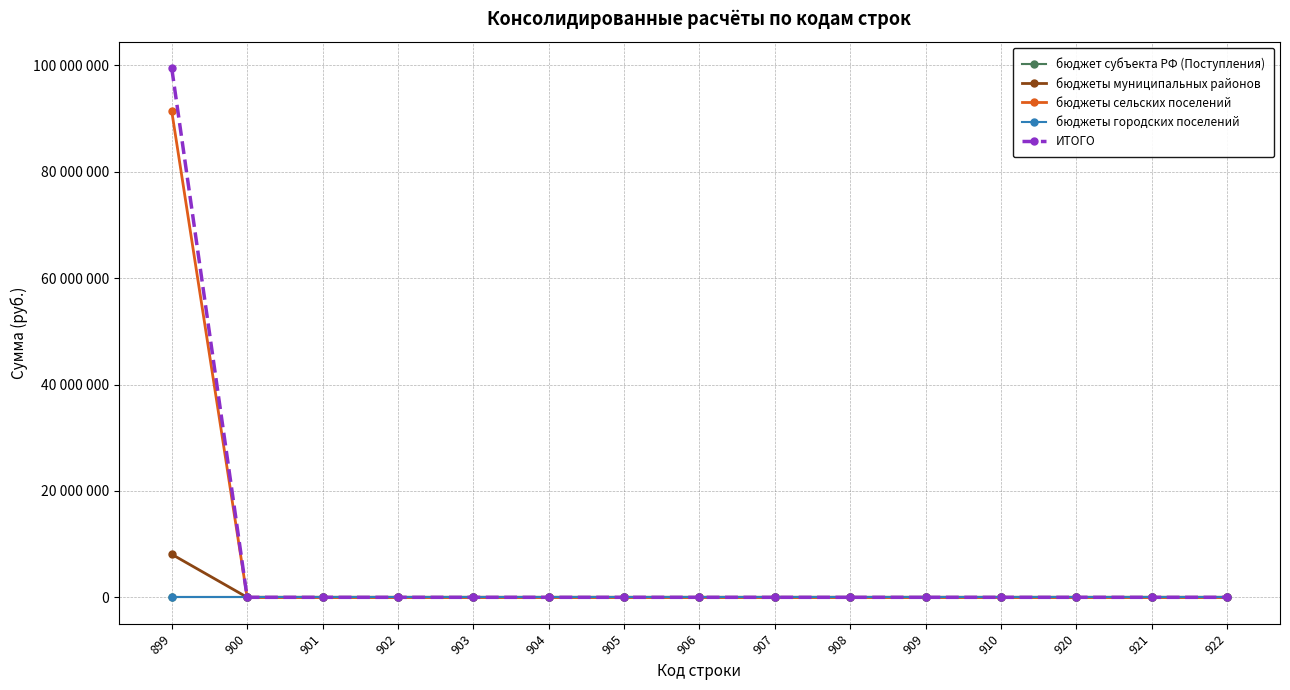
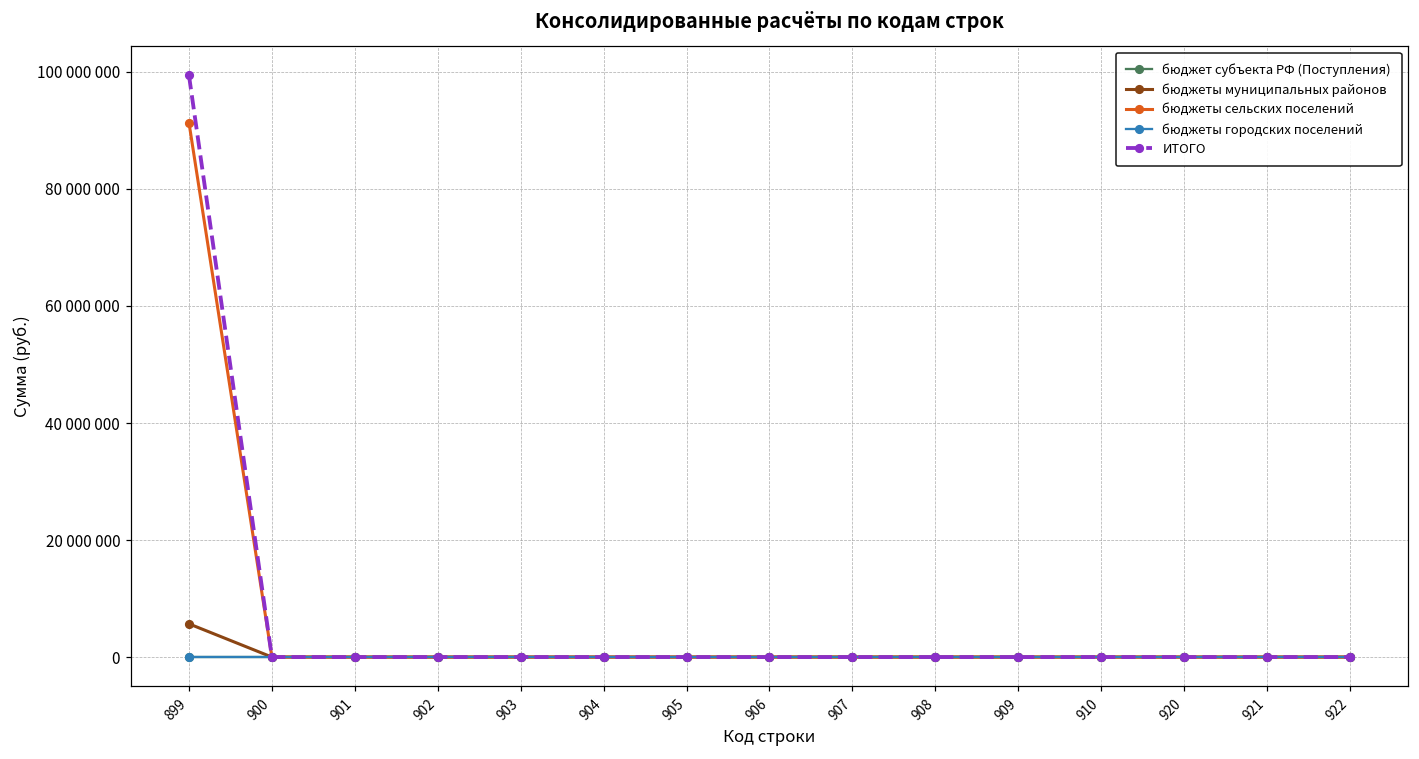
бюджеты муниципальных районов, 899: 8000000 -> 6000000
